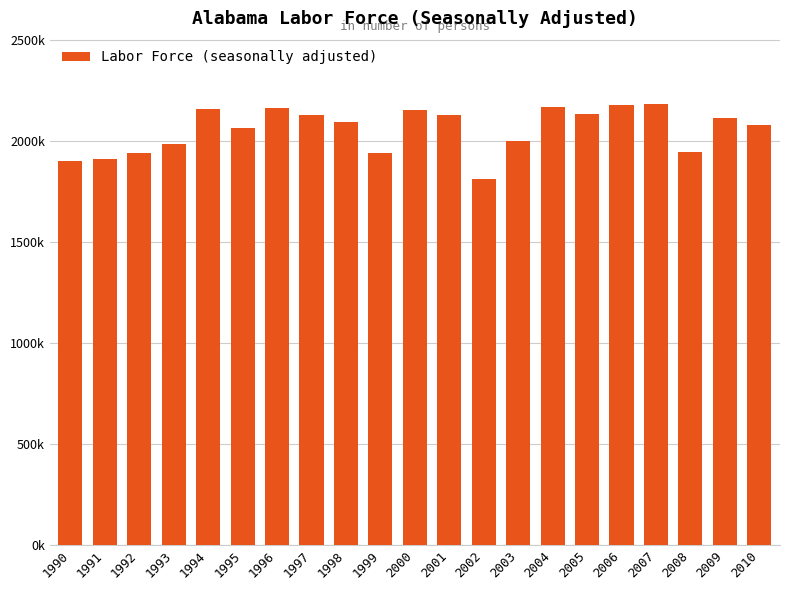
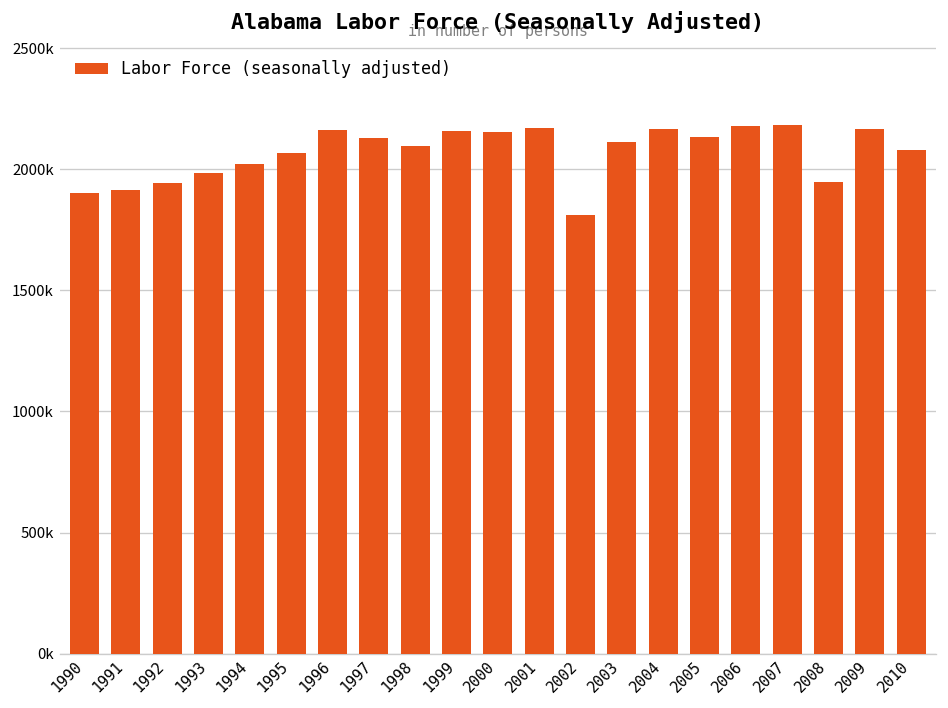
1994: 2160000 -> 2020000
1999: 1940000 -> 2160000
2001: 2130000 -> 2170000
2003: 2000000 -> 2110000
2009: 2110000 -> 2170000
